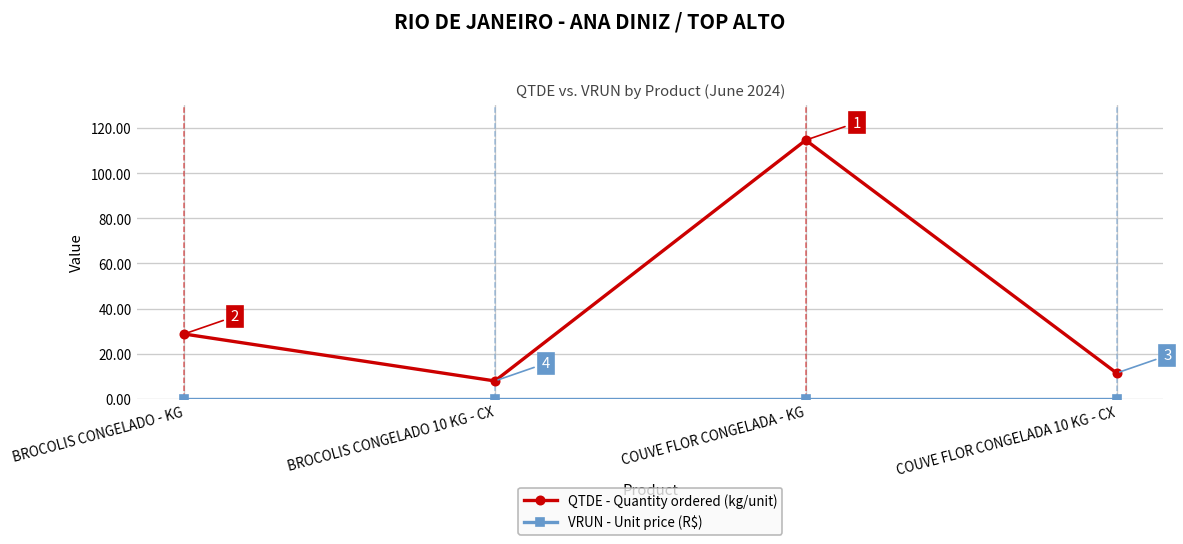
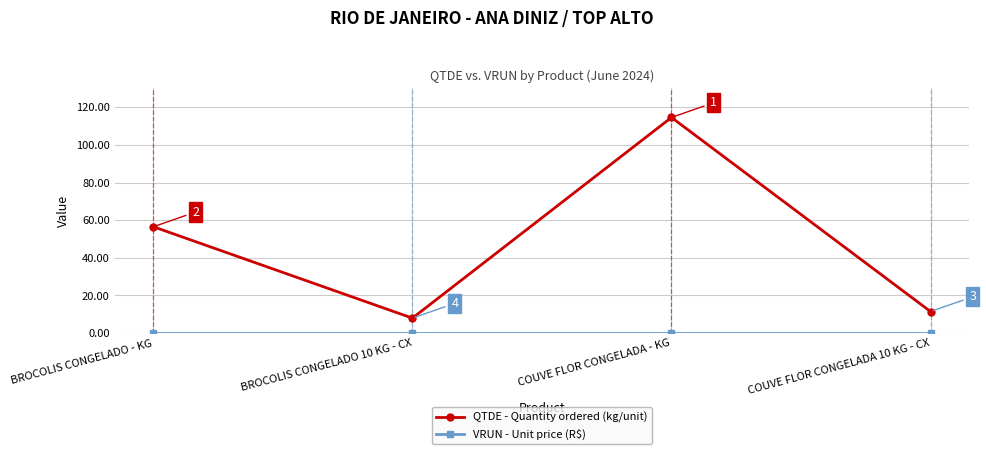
QTDE - Quantity ordered (kg/unit), BROCOLIS CONGELADO - KG: 29 -> 57
